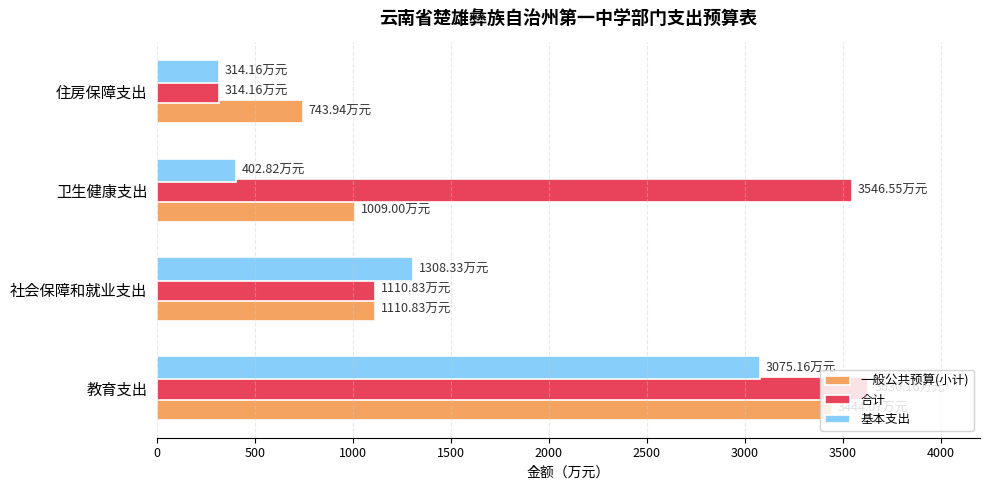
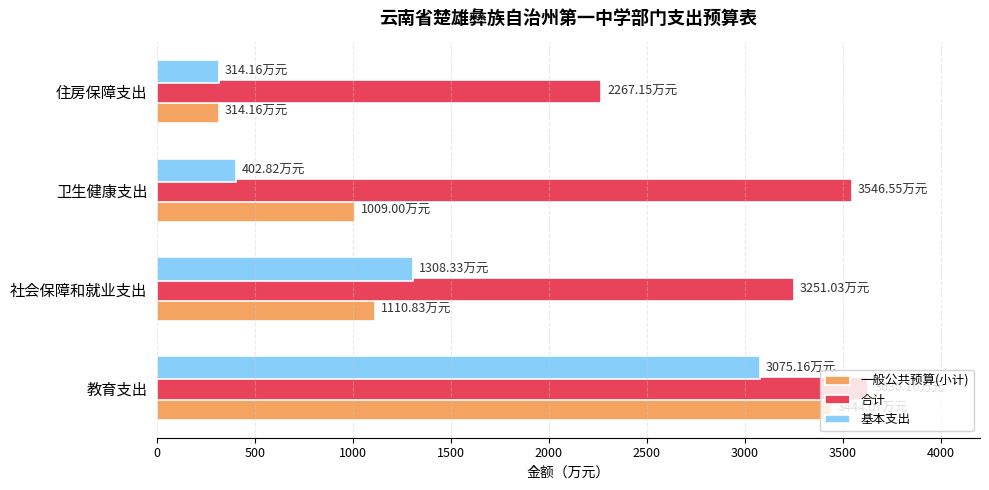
合计, 住房保障支出: 314.16 -> 2267.15
一般公共预算(小计), 住房保障支出: 743.94 -> 314.16
合计, 社会保障和就业支出: 1110.83 -> 3251.03
